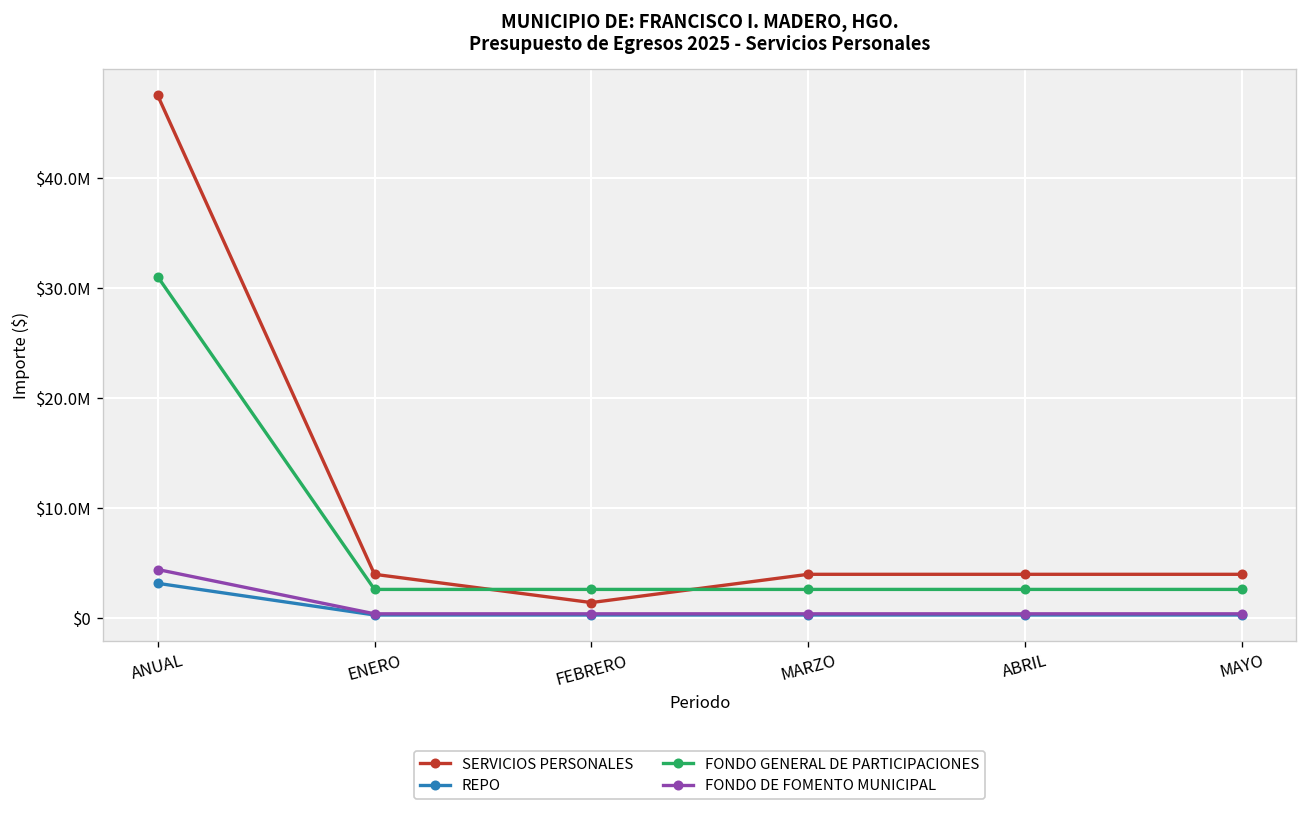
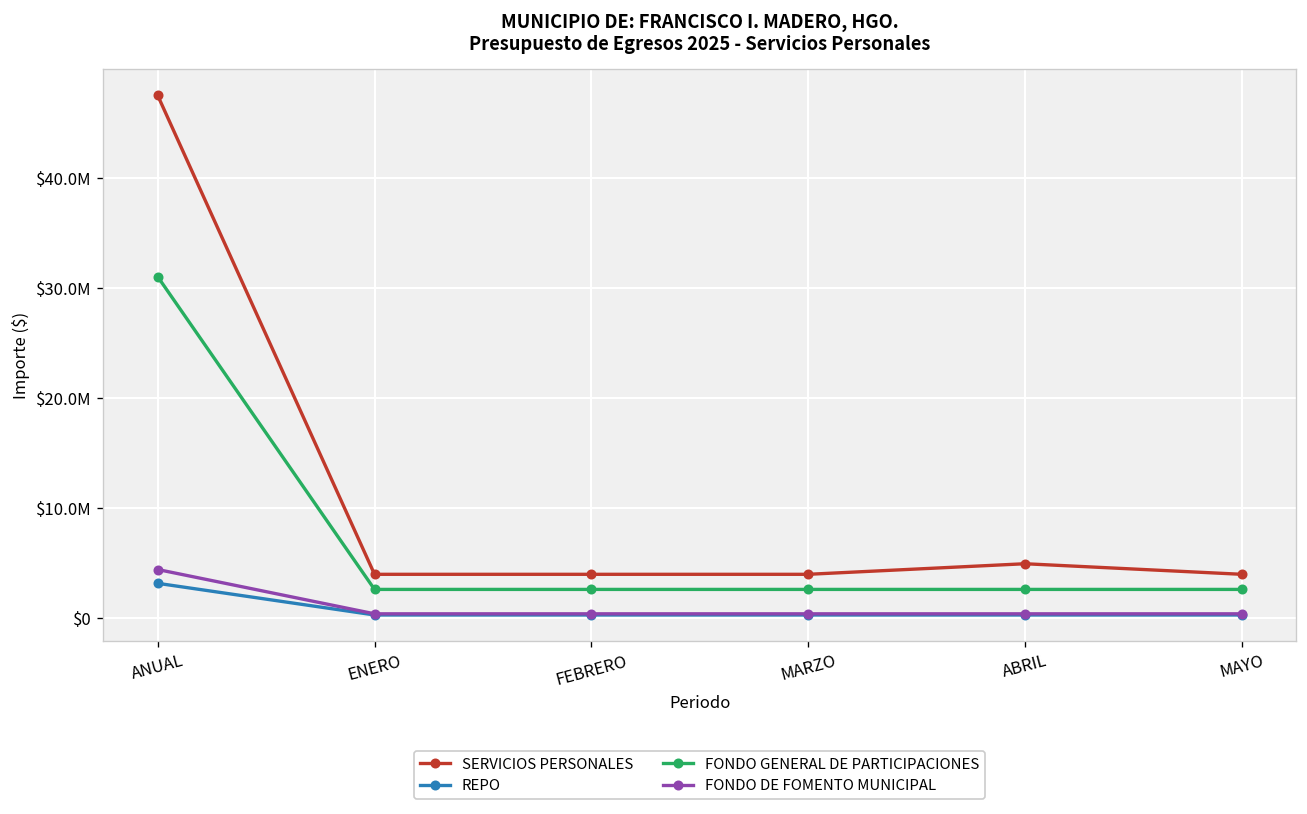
SERVICIOS PERSONALES, FEBRERO: $1000000 -> $4000000
SERVICIOS PERSONALES, ABRIL: $4000000 -> $5000000
